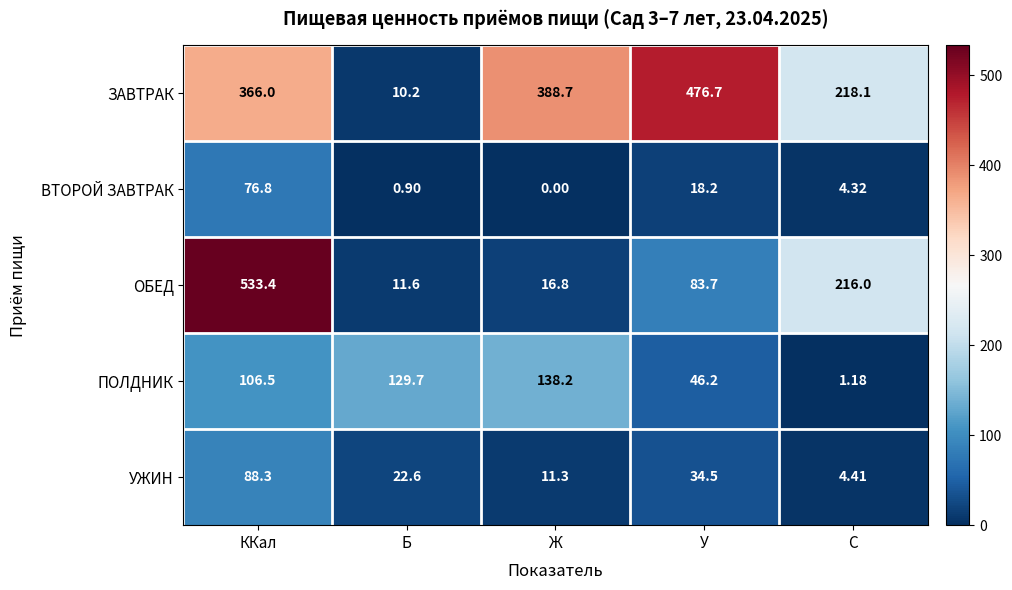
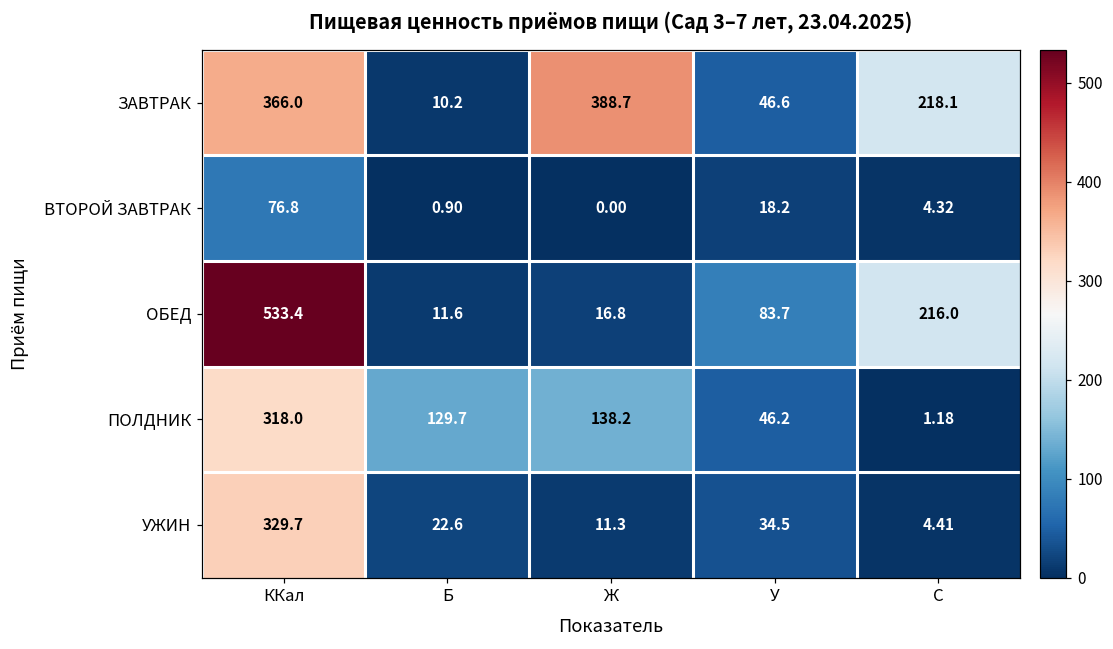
ЗАВТРАК, У: 476.7 -> 46.6
ПОЛДНИК, ККал: 106.5 -> 318.0
УЖИН, ККал: 88.3 -> 329.7
